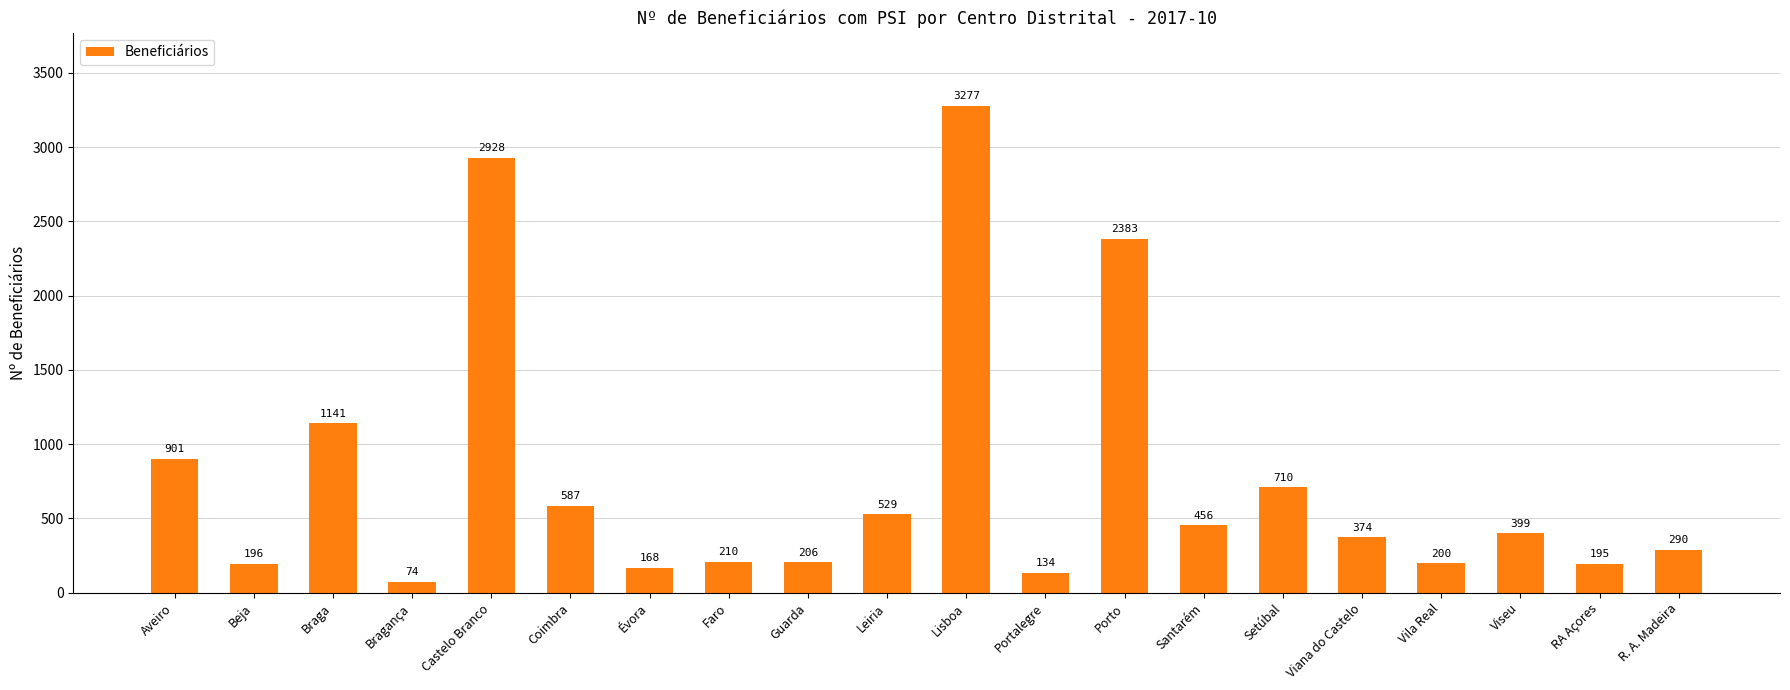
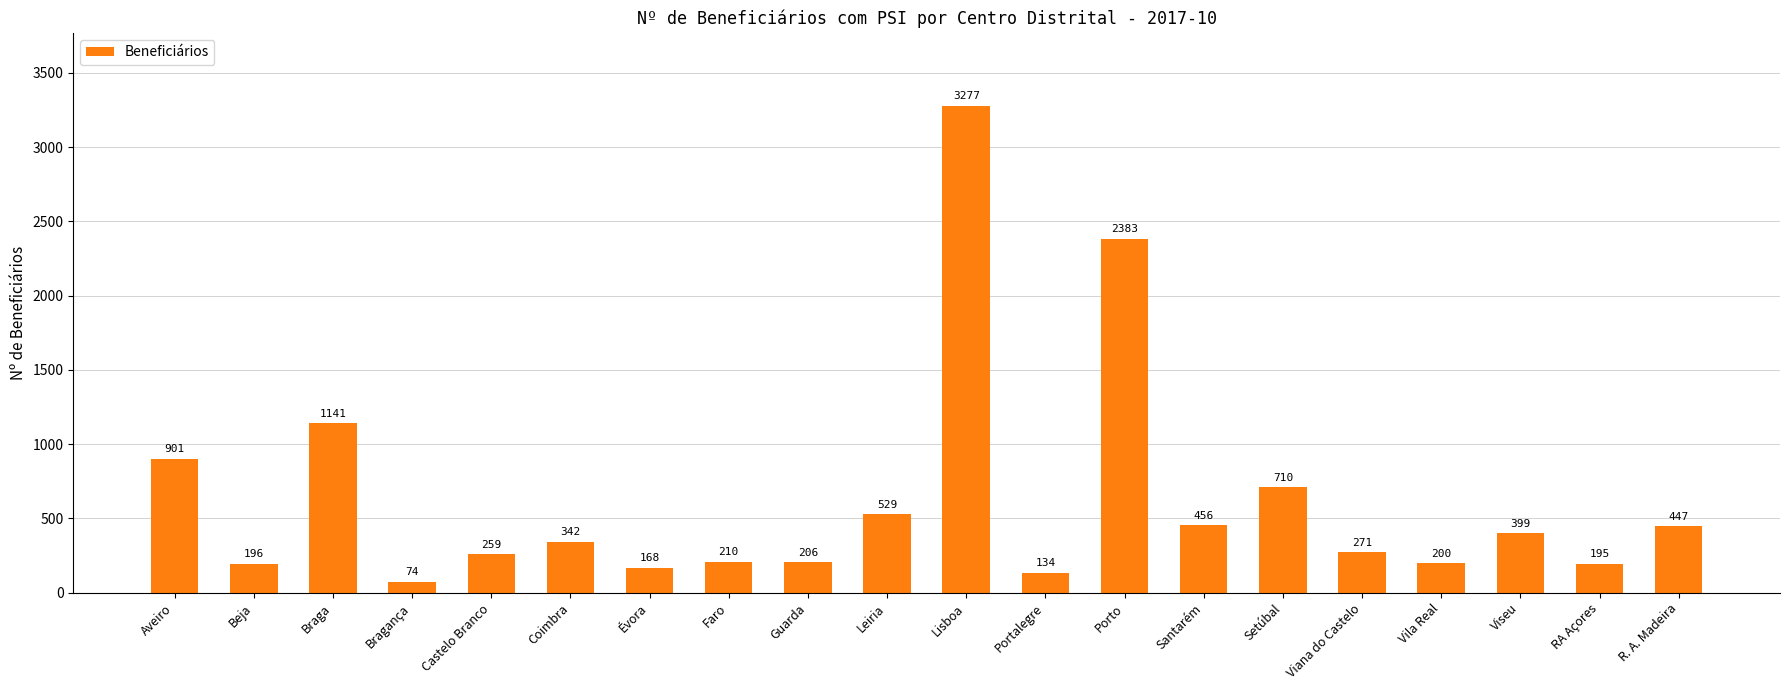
Castelo Branco: 2928 -> 259
Coimbra: 587 -> 342
Viana do Castelo: 374 -> 271
R. A. Madeira: 290 -> 447
